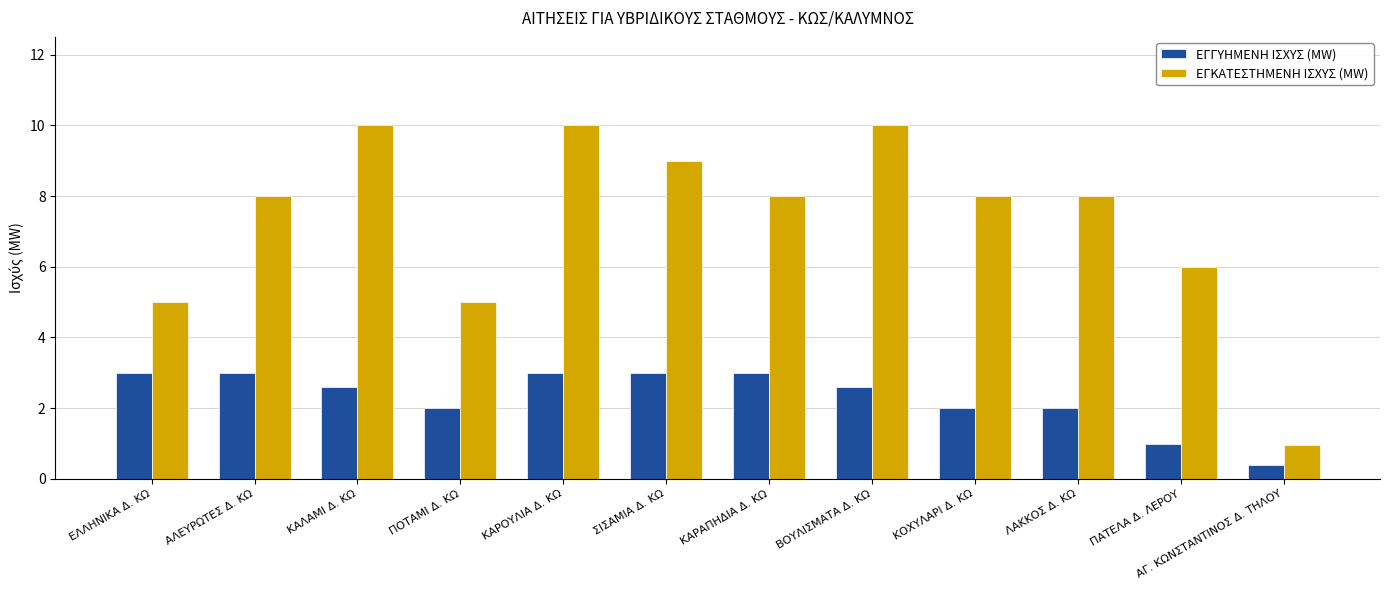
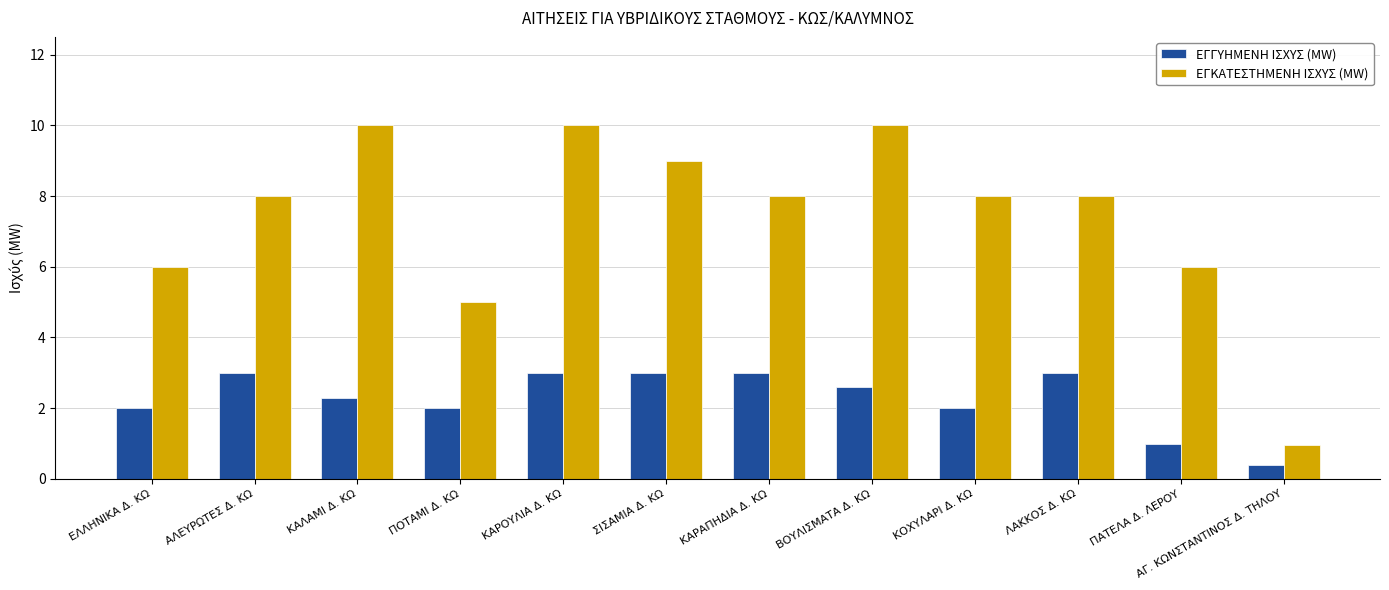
ΕΓΓΥΗΜΕΝΗ ΙΣΧΥΣ (MW), ΕΛΛΗΝΙΚΑ Δ. ΚΩ: 3 -> 2
ΕΓΚΑΤΕΣΤΗΜΕΝΗ ΙΣΧΥΣ (MW), ΕΛΛΗΝΙΚΑ Δ. ΚΩ: 5 -> 6
ΕΓΓΥΗΜΕΝΗ ΙΣΧΥΣ (MW), ΚΑΛΑΜΙ Δ. ΚΩ: 2.6 -> 2.3
ΕΓΓΥΗΜΕΝΗ ΙΣΧΥΣ (MW), ΛΑΚΚΟΣ Δ. ΚΩ: 2 -> 3
